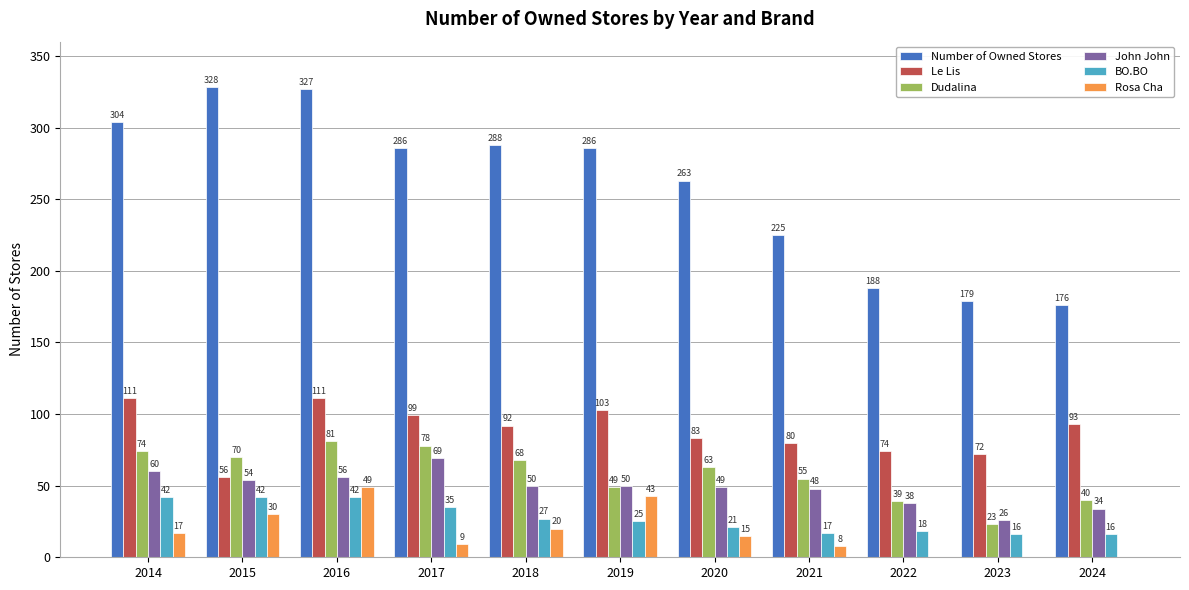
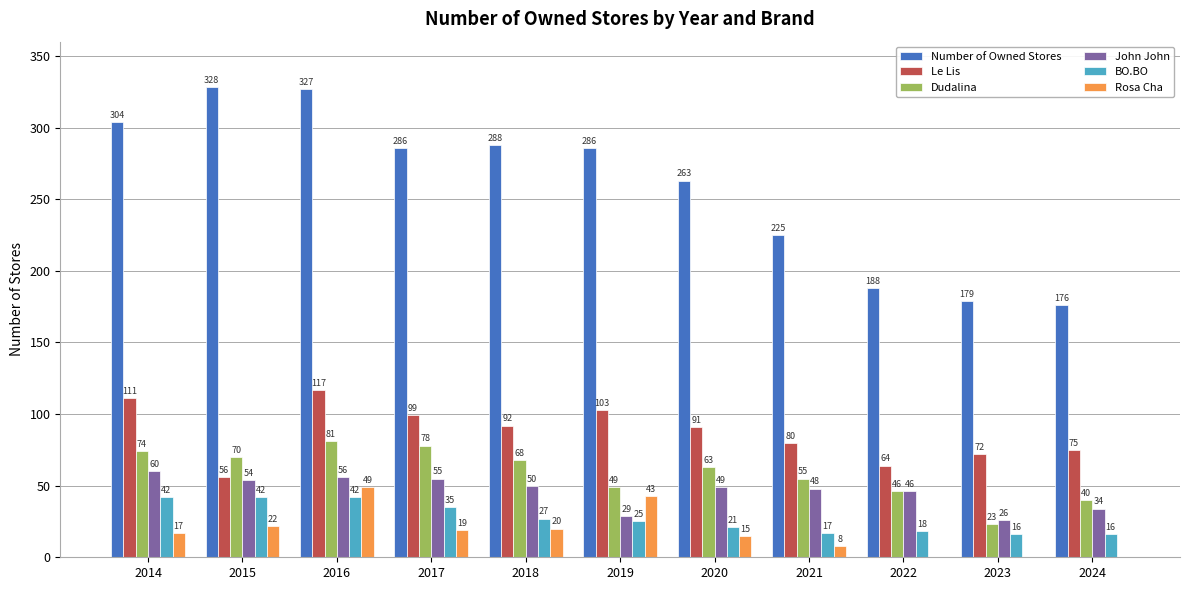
Rosa Cha, 2015: 30 -> 22
Le Lis, 2016: 111 -> 117
John John, 2017: 69 -> 55
Rosa Cha, 2017: 9 -> 19
John John, 2019: 50 -> 29
Le Lis, 2020: 83 -> 91
Le Lis, 2022: 74 -> 64
Dudalina, 2022: 39 -> 46
John John, 2022: 38 -> 46
Le Lis, 2024: 93 -> 75
